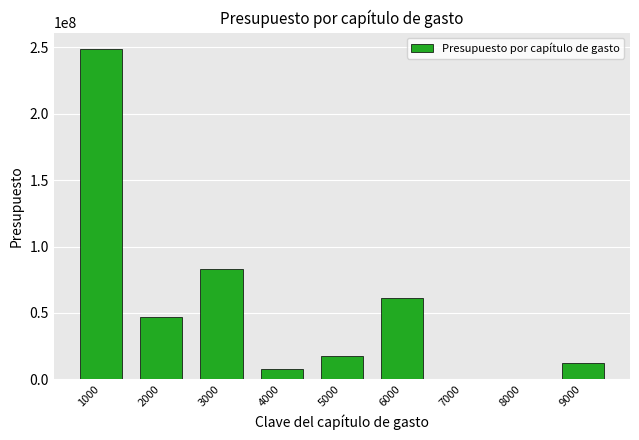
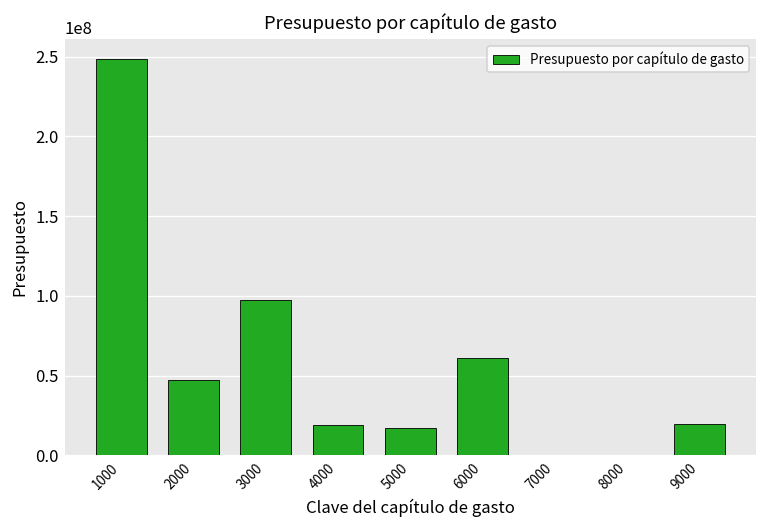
3000: 83000000 -> 97000000
4000: 8000000 -> 19000000
9000: 12000000 -> 19000000
